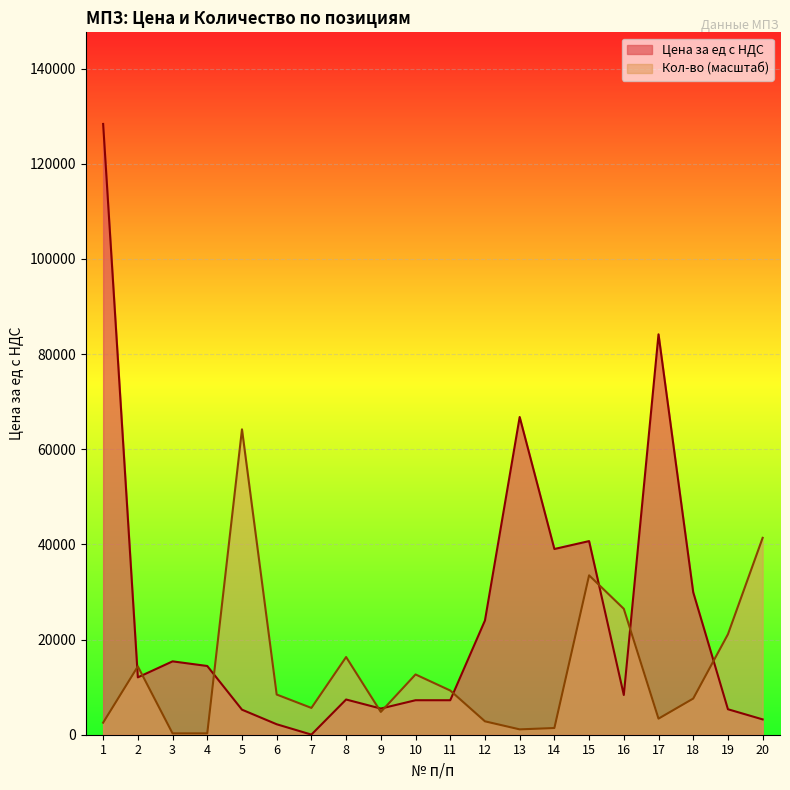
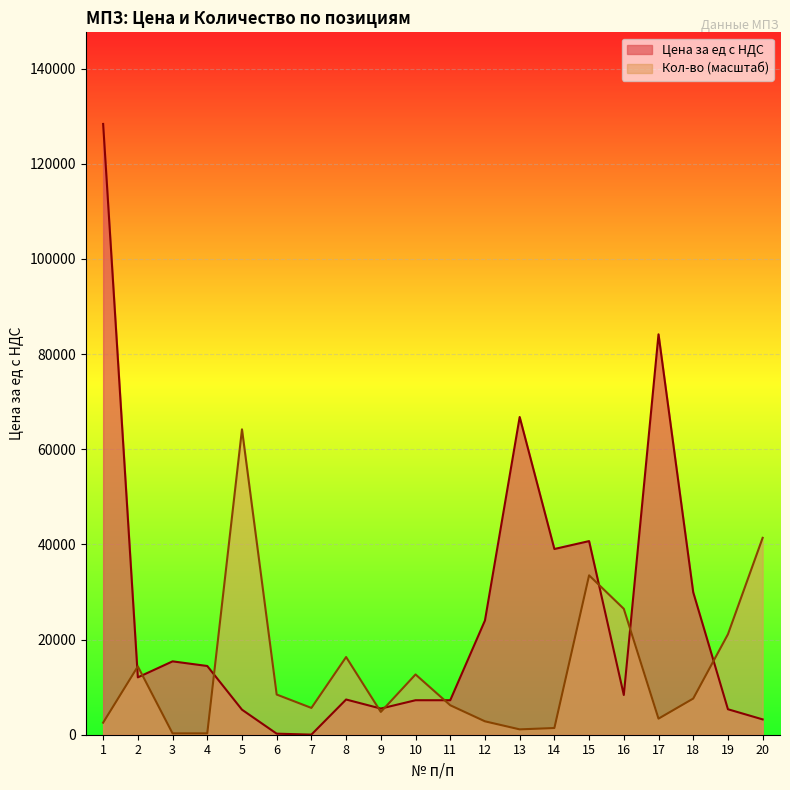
Цена за ед с НДС, 6: 2000 -> 0
Кол-во (масштаб), 11: 9000 -> 6000
